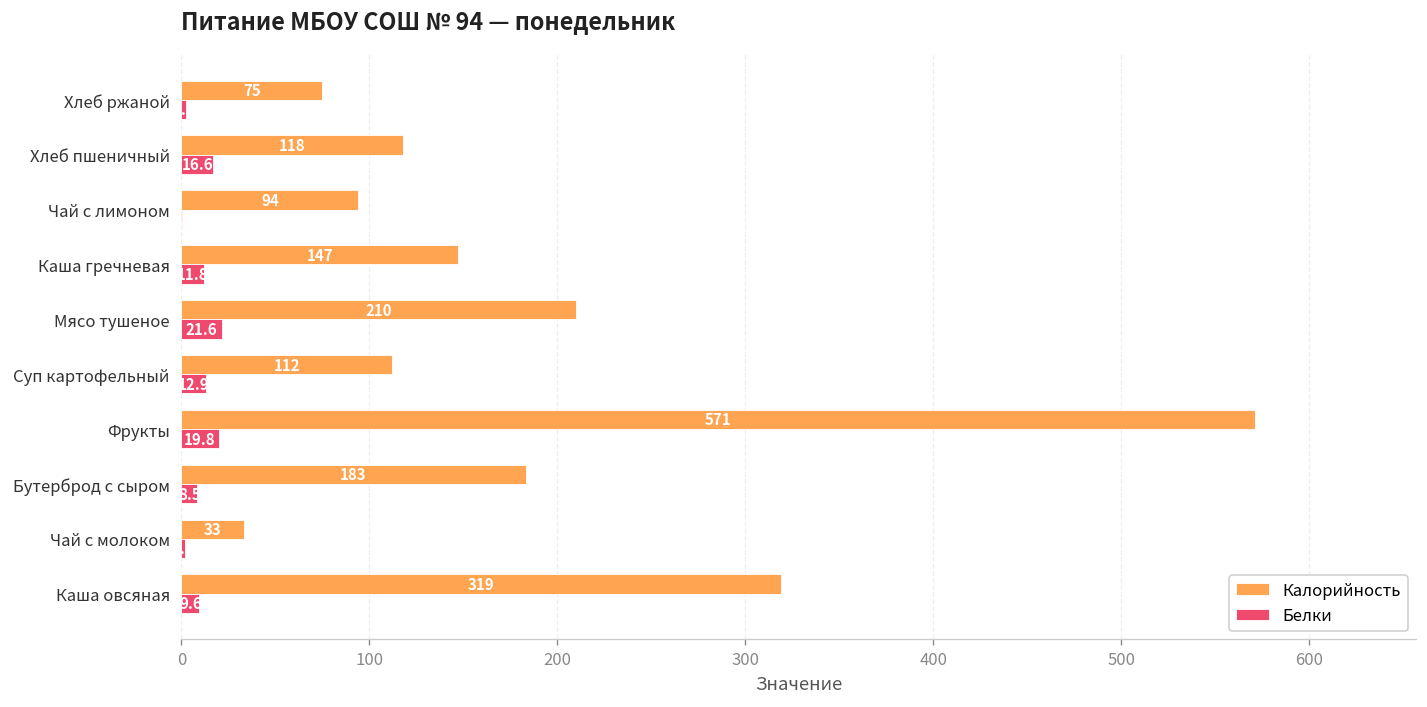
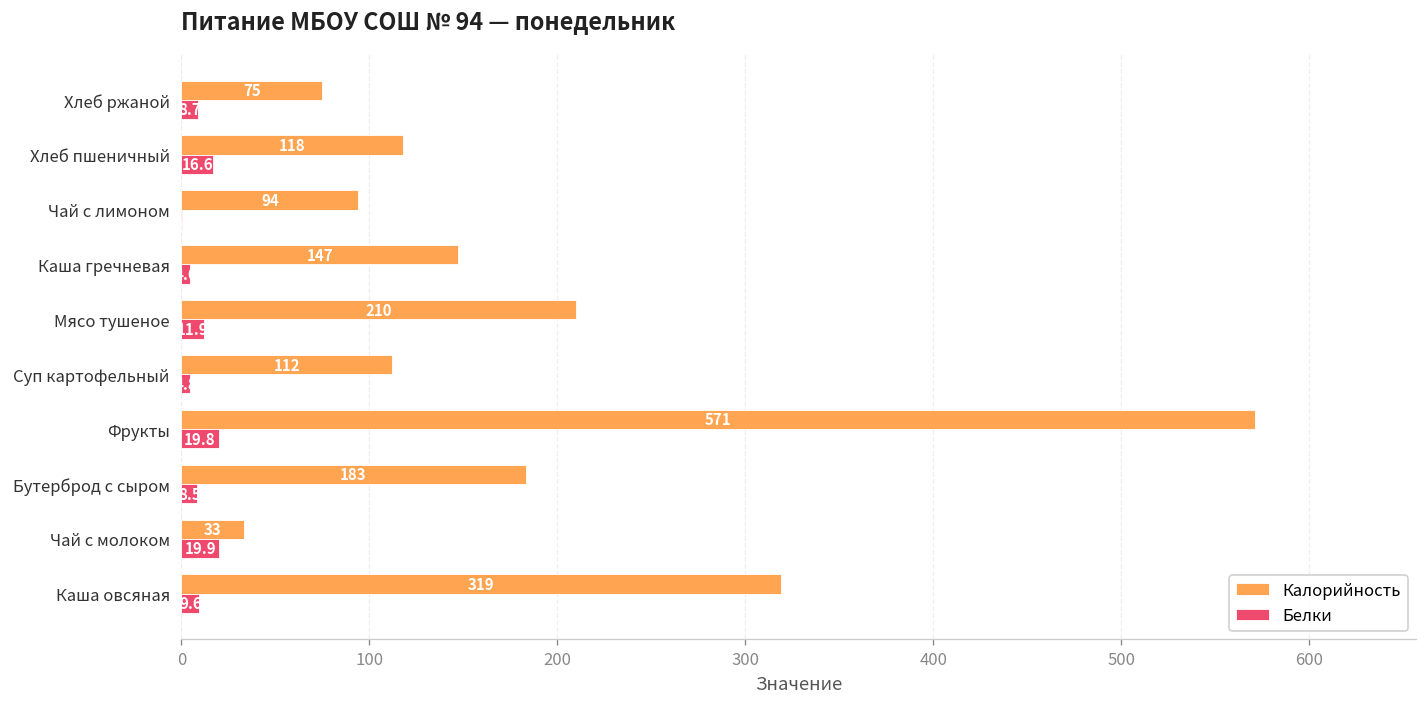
Белки, Хлеб ржаной: 2 -> 9
Белки, Каша гречневая: 12 -> 5
Белки, Мясо тушеное: 21.6 -> 11.9
Белки, Суп картофельный: 13 -> 5
Белки, Чай с молоком: 2 -> 20
